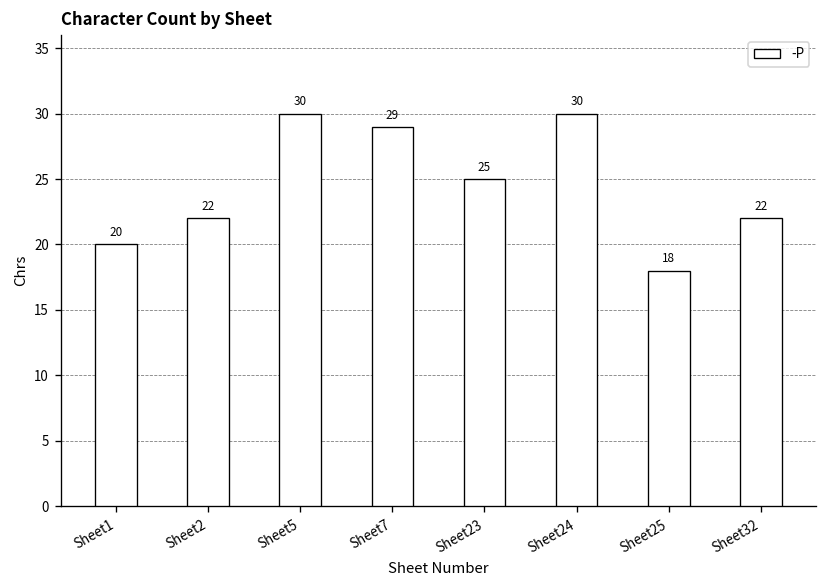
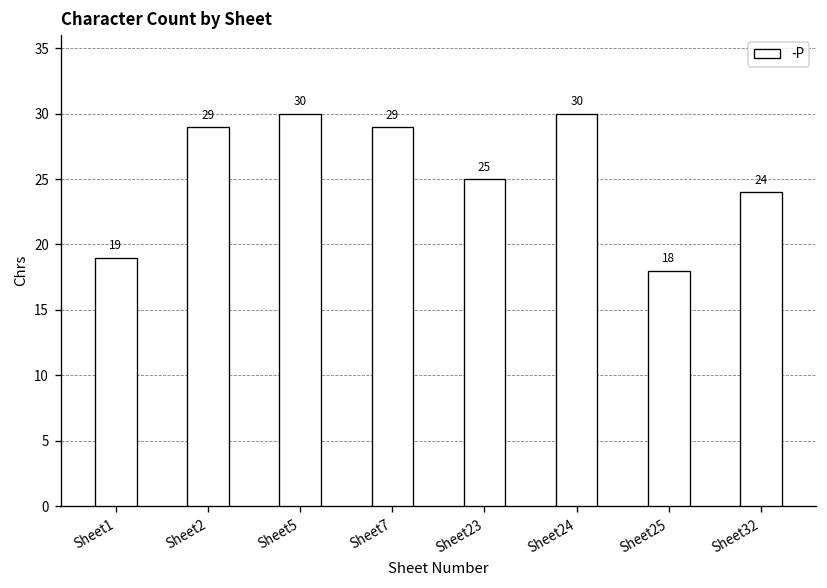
Sheet1: 20 -> 19
Sheet2: 22 -> 29
Sheet32: 22 -> 24
